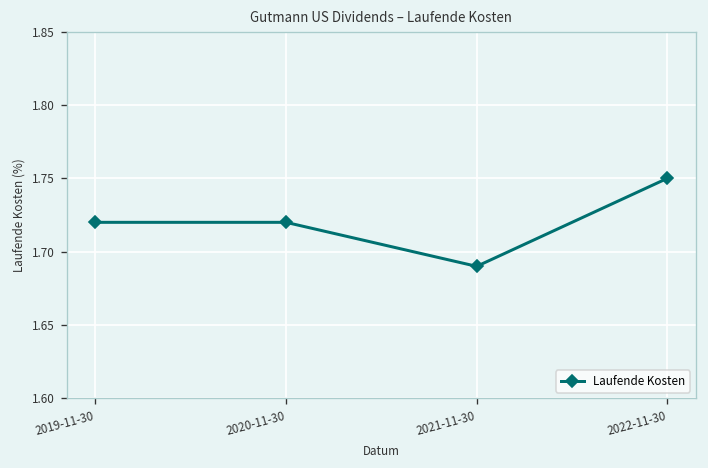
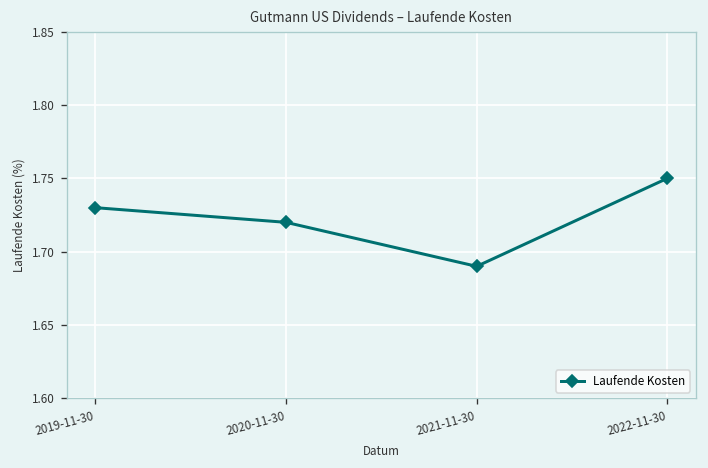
2019-11-30: 1.72 -> 1.73
